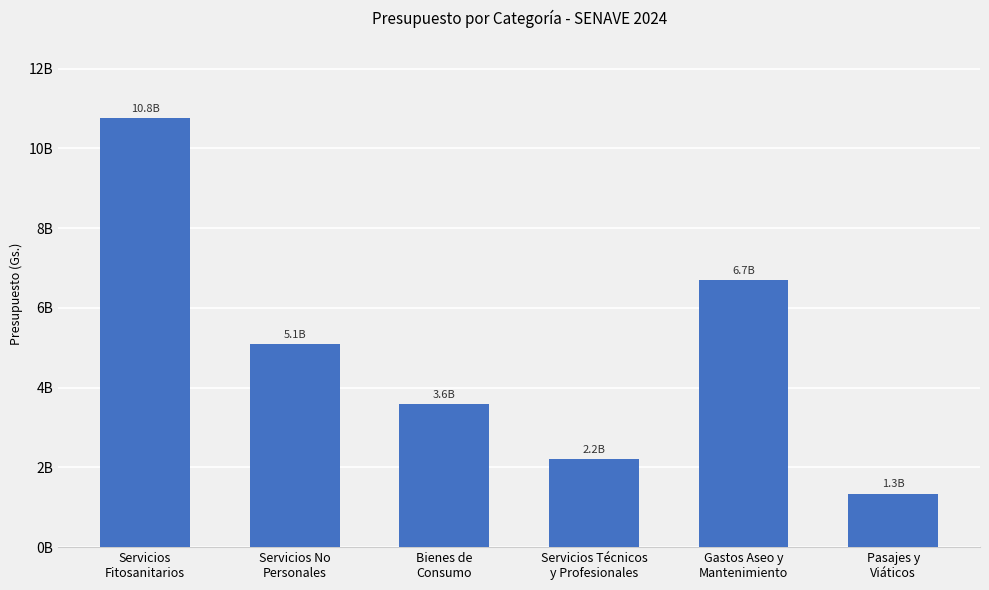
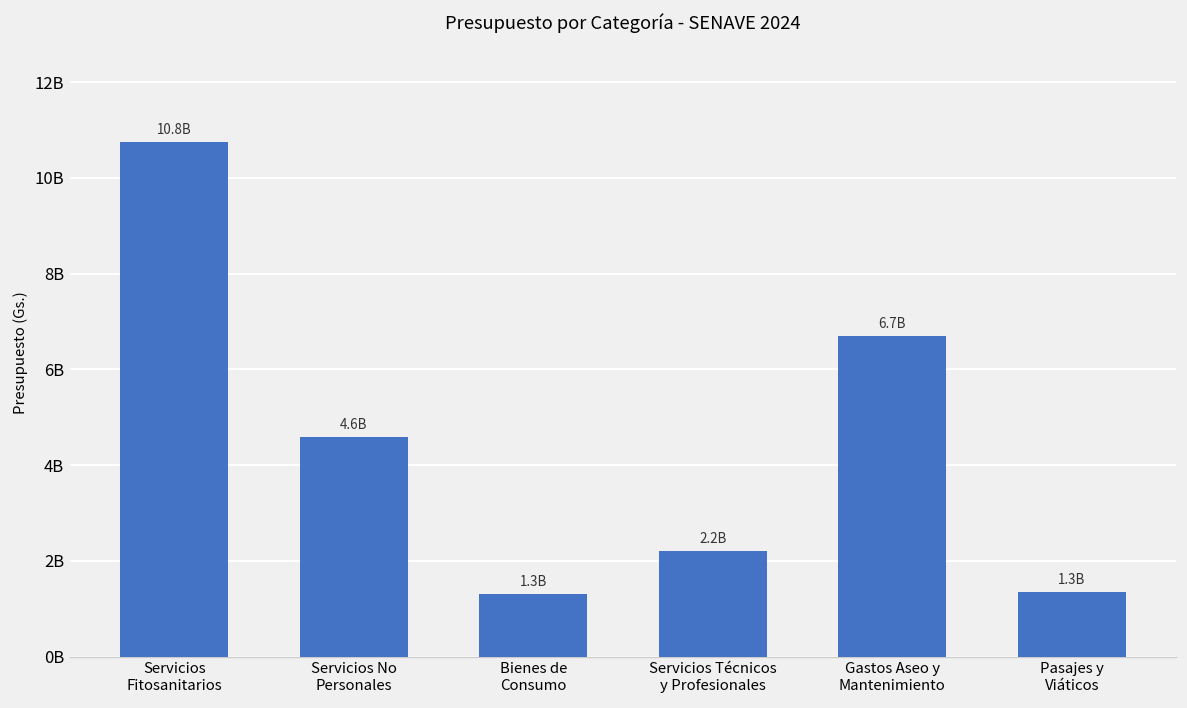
Servicios No Personales: 5.1B -> 4.6B
Bienes de Consumo: 3.6B -> 1.3B
